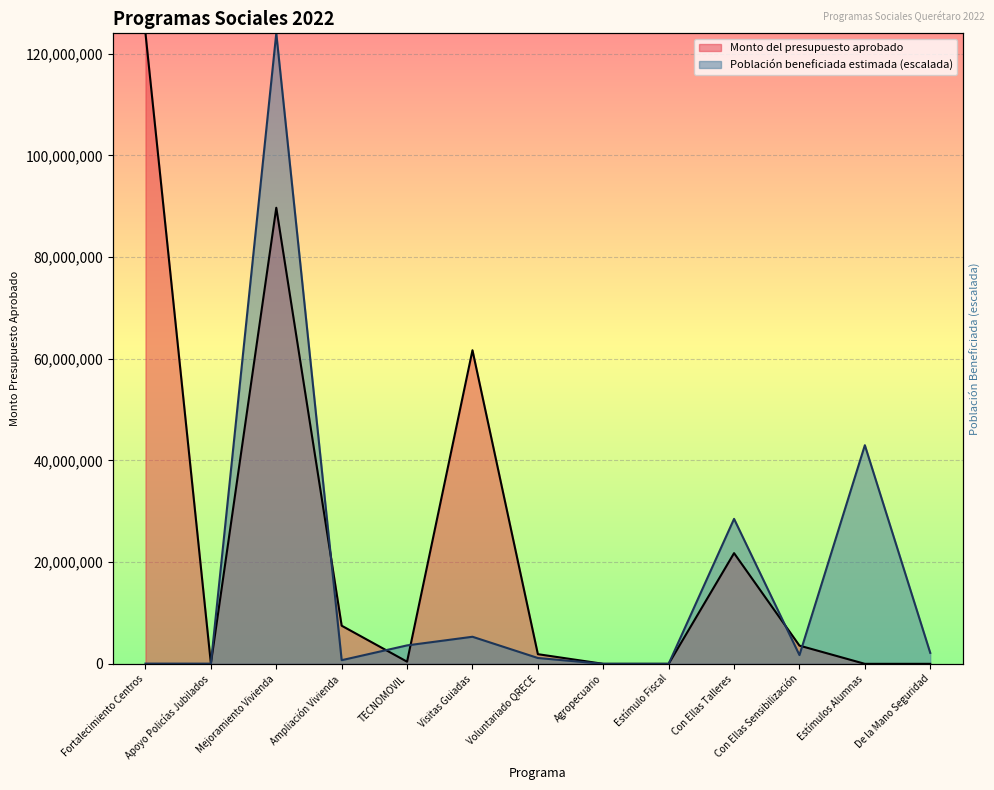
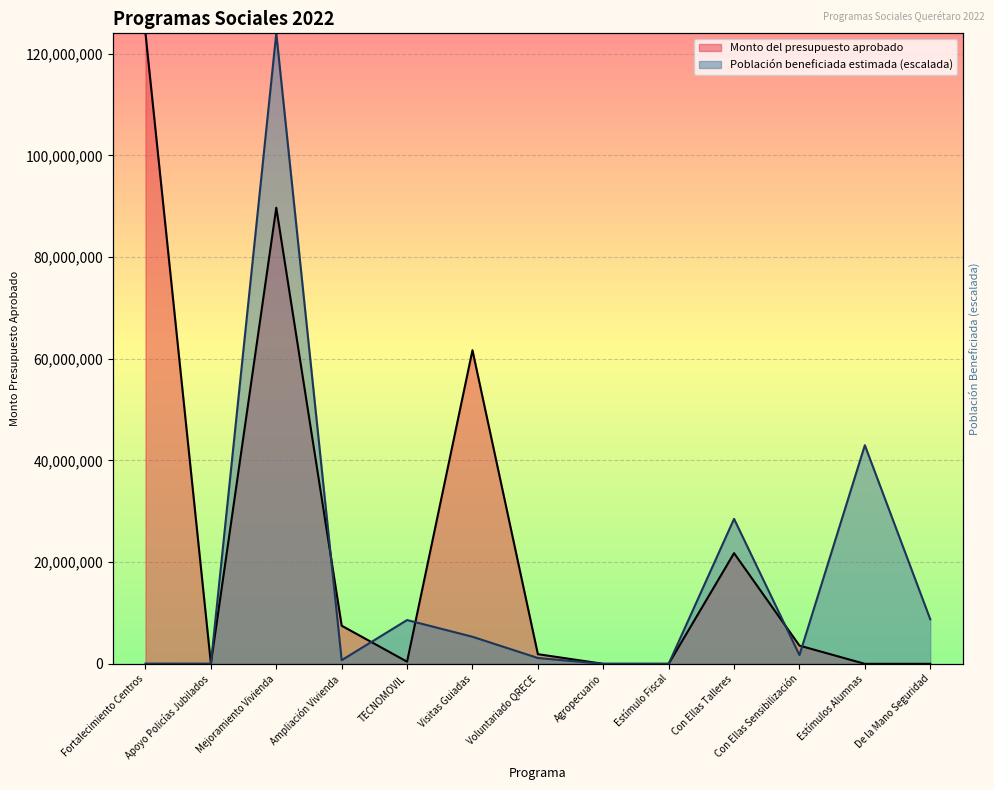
Población beneficiada estimada (escalada), TECNOMOVIL: 4,000,000 -> 9,000,000
Población beneficiada estimada (escalada), De la Mano Seguridad: 2,000,000 -> 9,000,000
